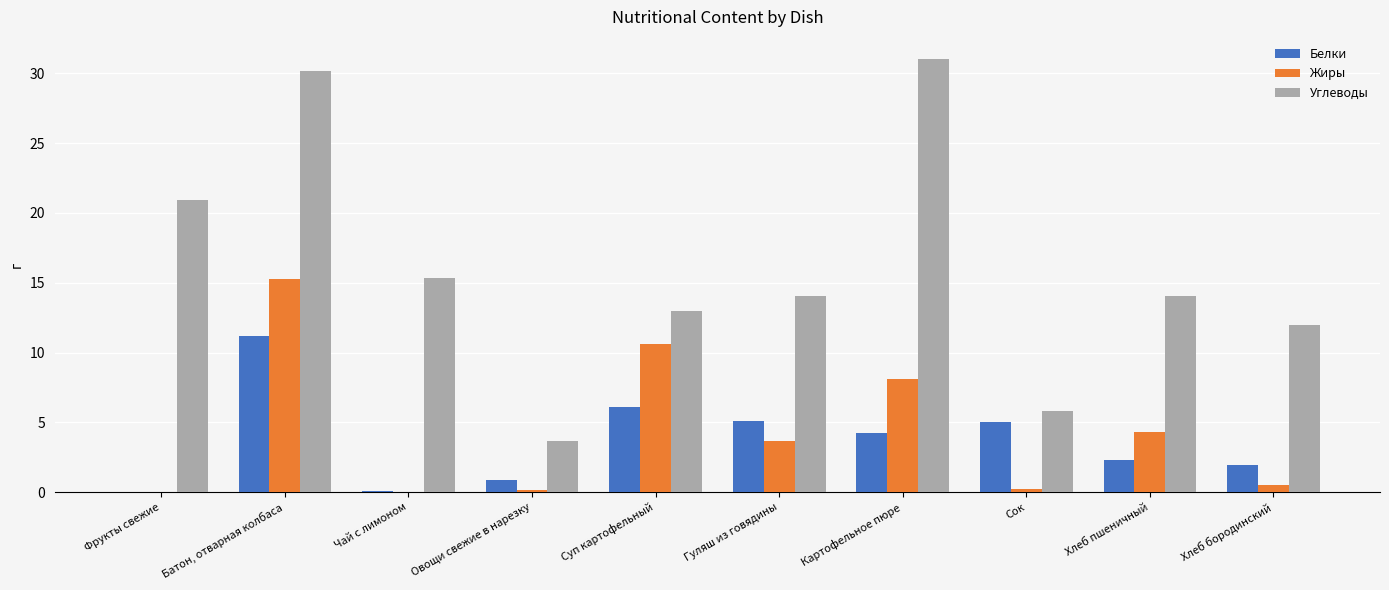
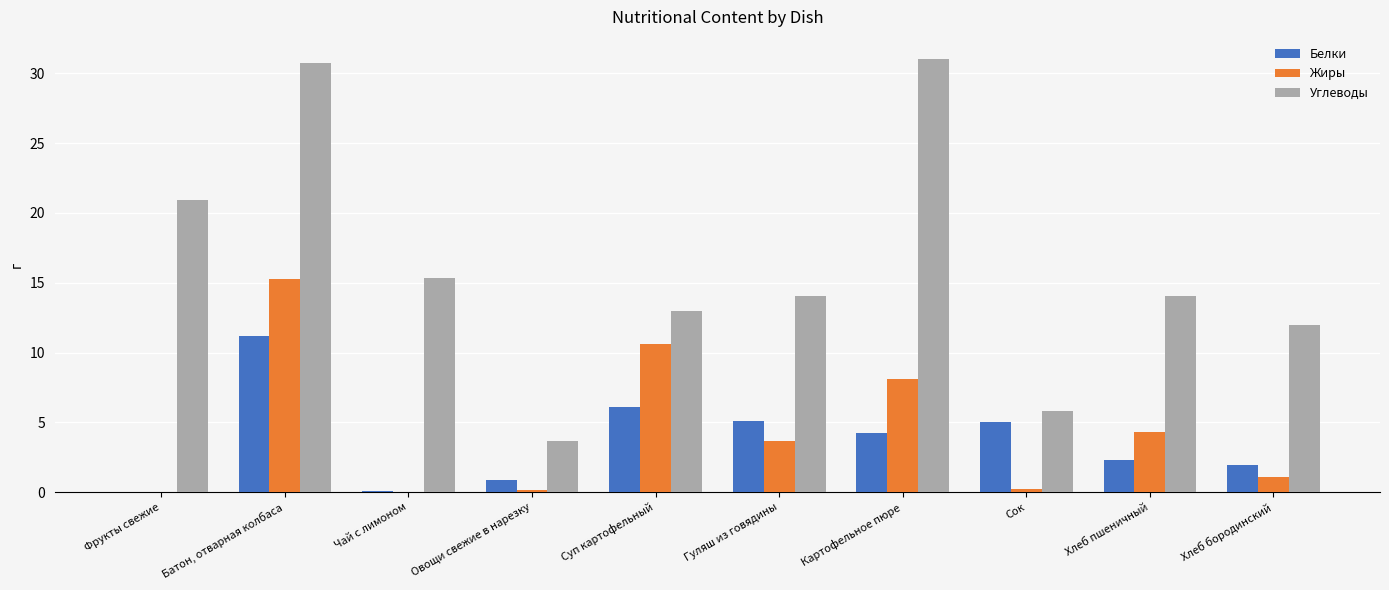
Углеводы, Батон, отварная колбаса: 30.1 -> 30.8
Жиры, Хлеб бородинский: 0.5 -> 1.1
